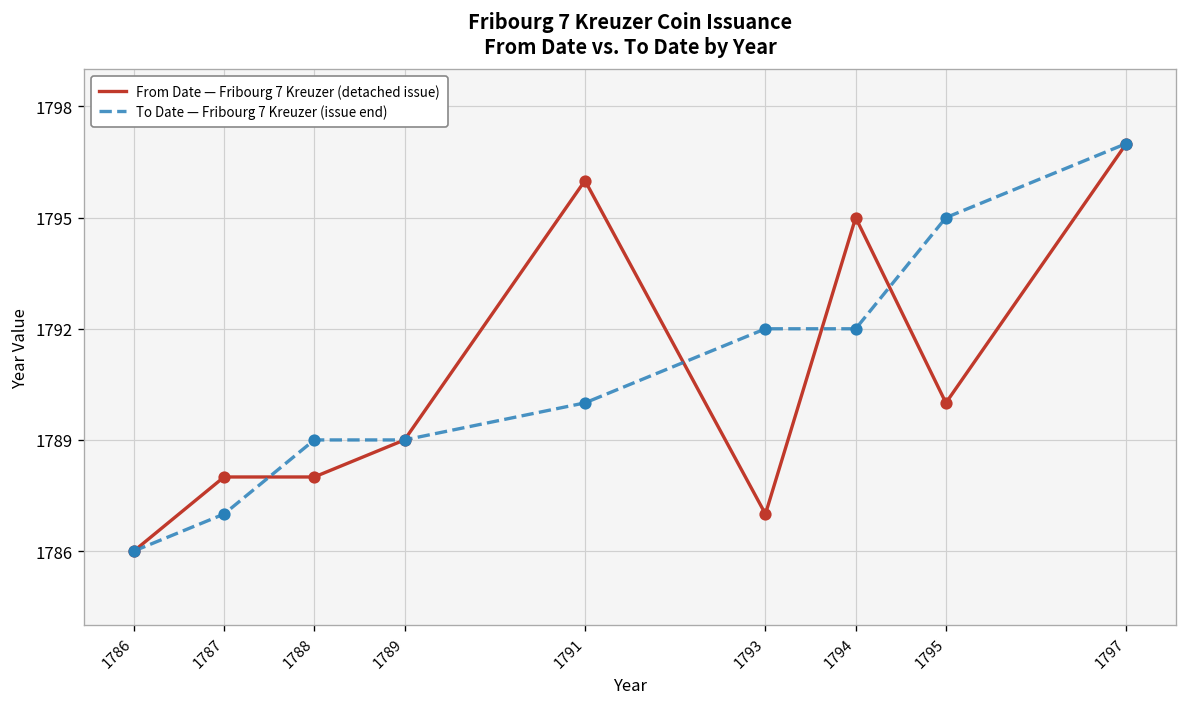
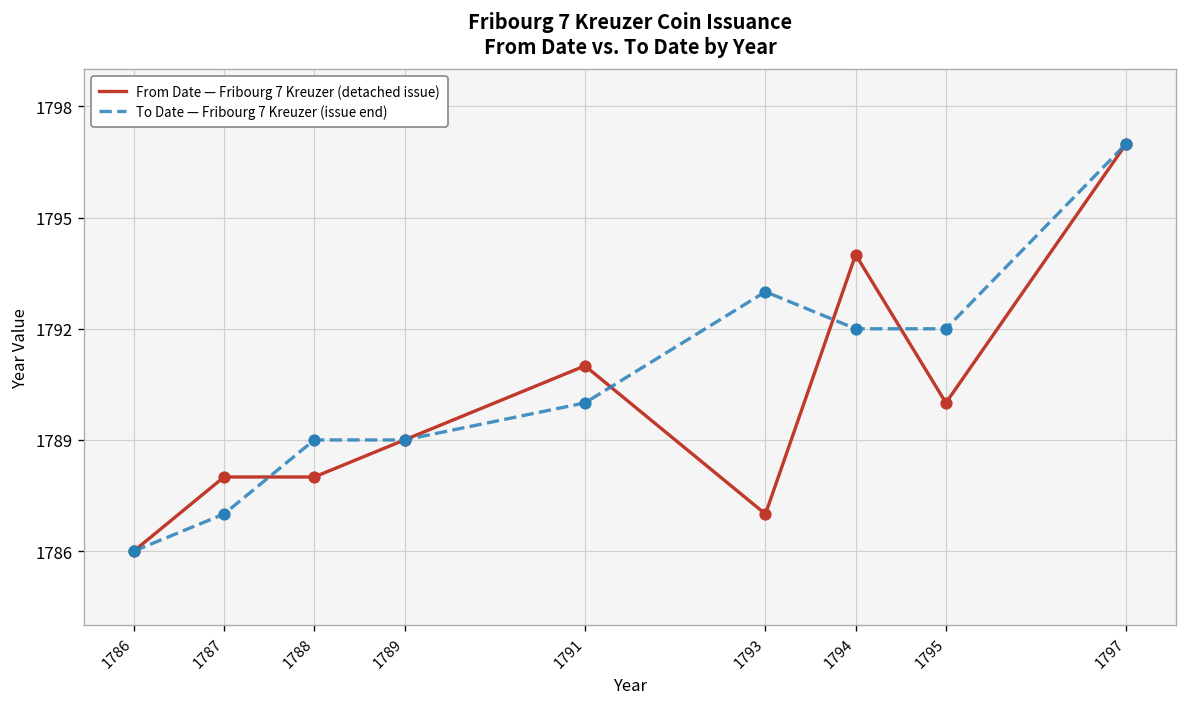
From Date — Fribourg 7 Kreuzer (detached issue), 1791: 1796 -> 1791
To Date — Fribourg 7 Kreuzer (issue end), 1793: 1792 -> 1793
From Date — Fribourg 7 Kreuzer (detached issue), 1794: 1795 -> 1794
To Date — Fribourg 7 Kreuzer (issue end), 1795: 1795 -> 1792
